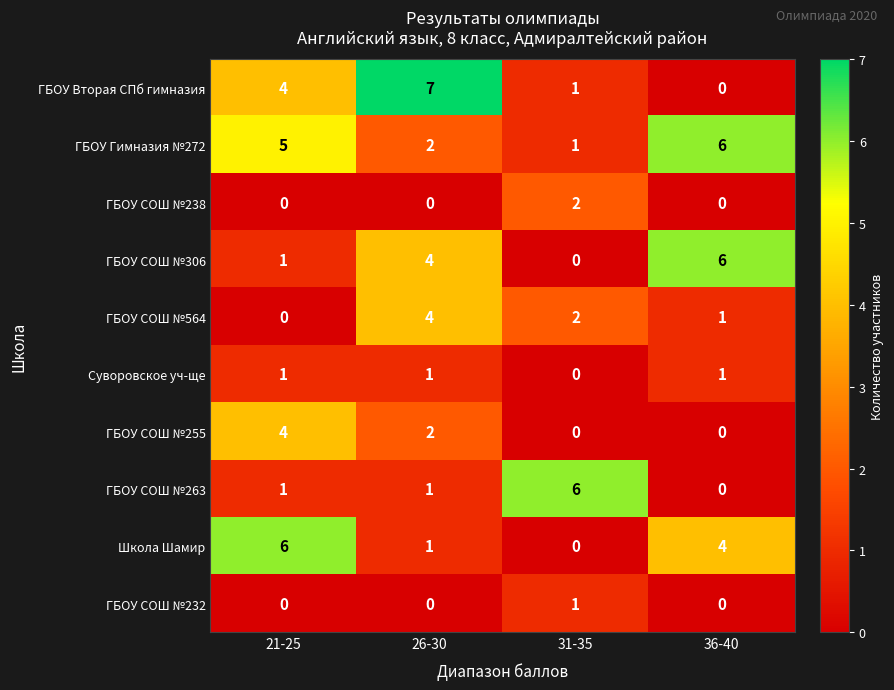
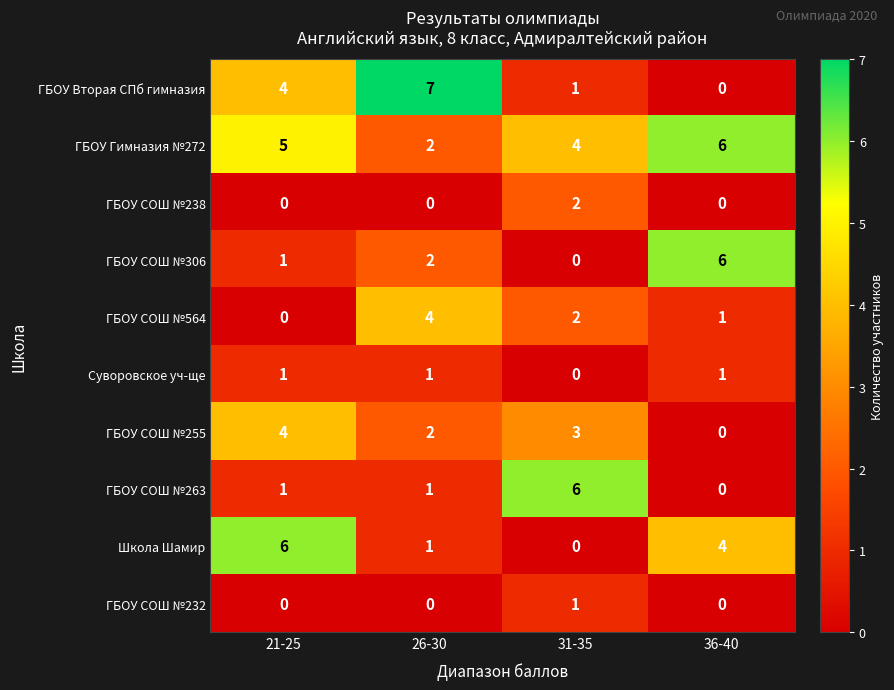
ГБОУ Гимназия №272, 31-35: 1 -> 4
ГБОУ СОШ №306, 26-30: 4 -> 2
ГБОУ СОШ №255, 31-35: 0 -> 3
